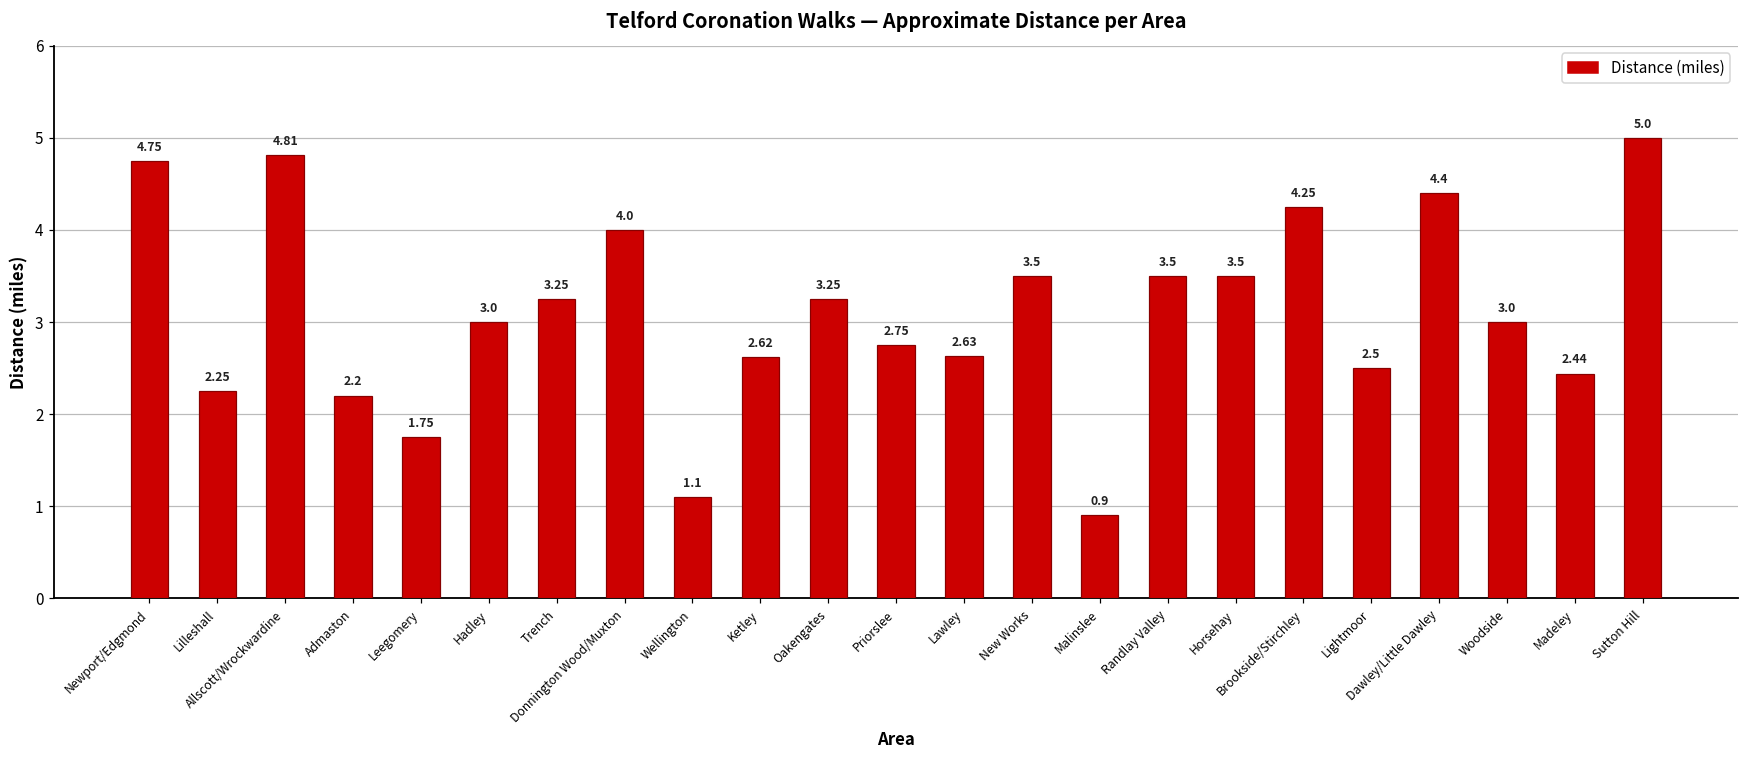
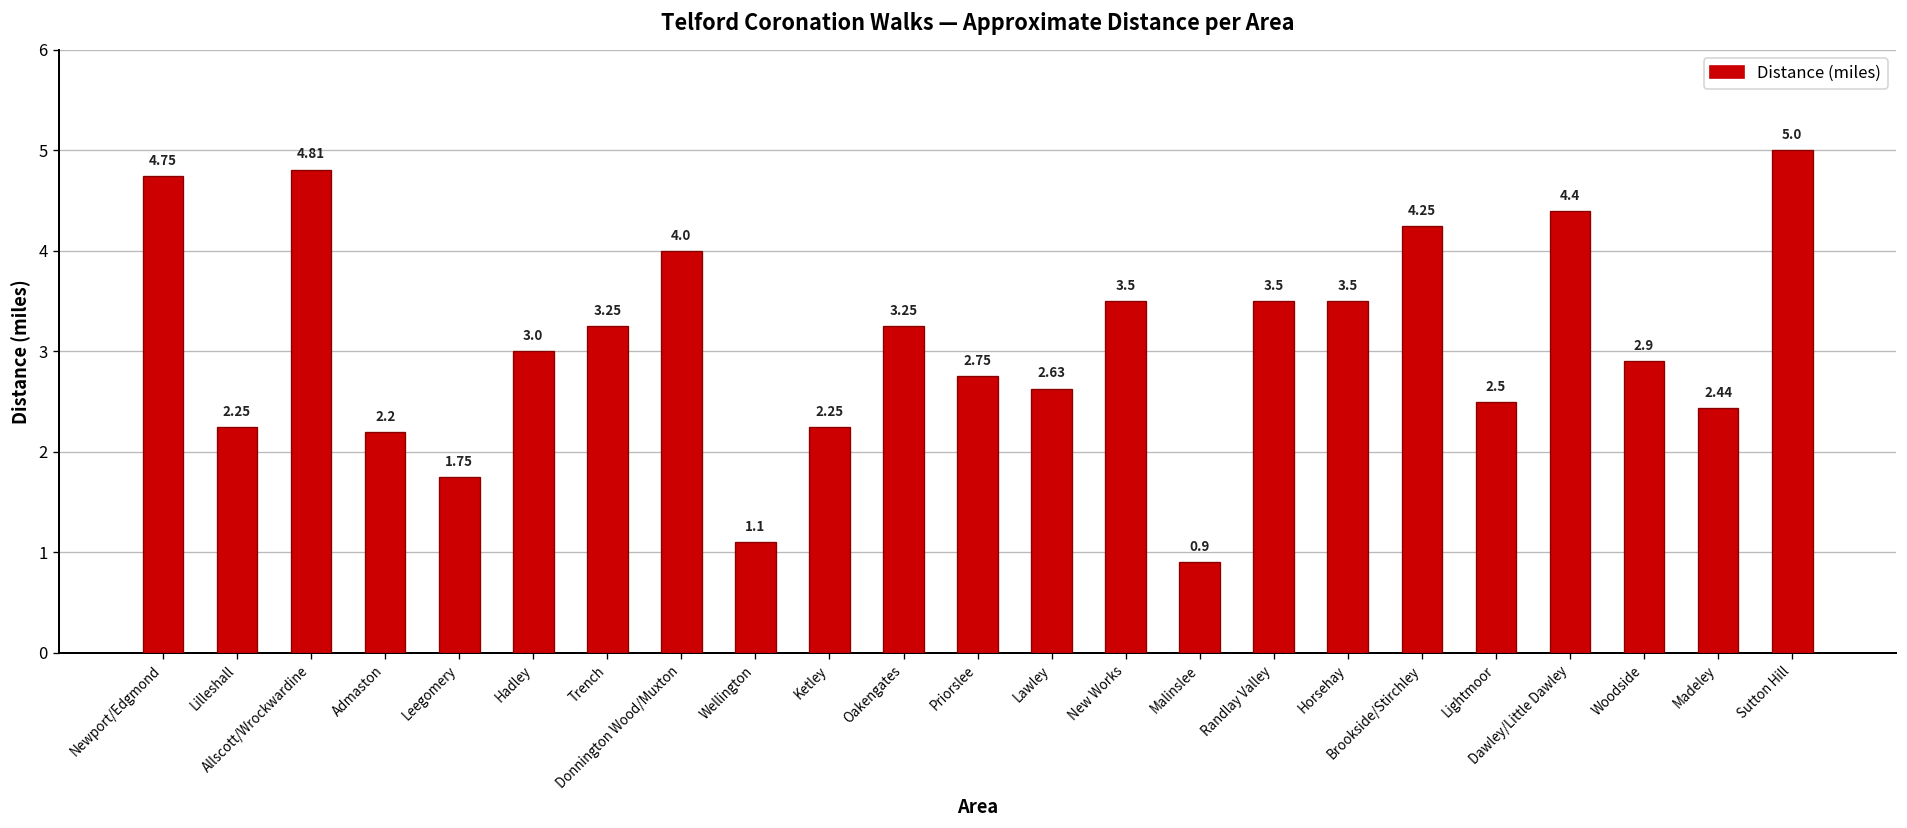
Ketley: 2.62 -> 2.25
Woodside: 3.0 -> 2.9
